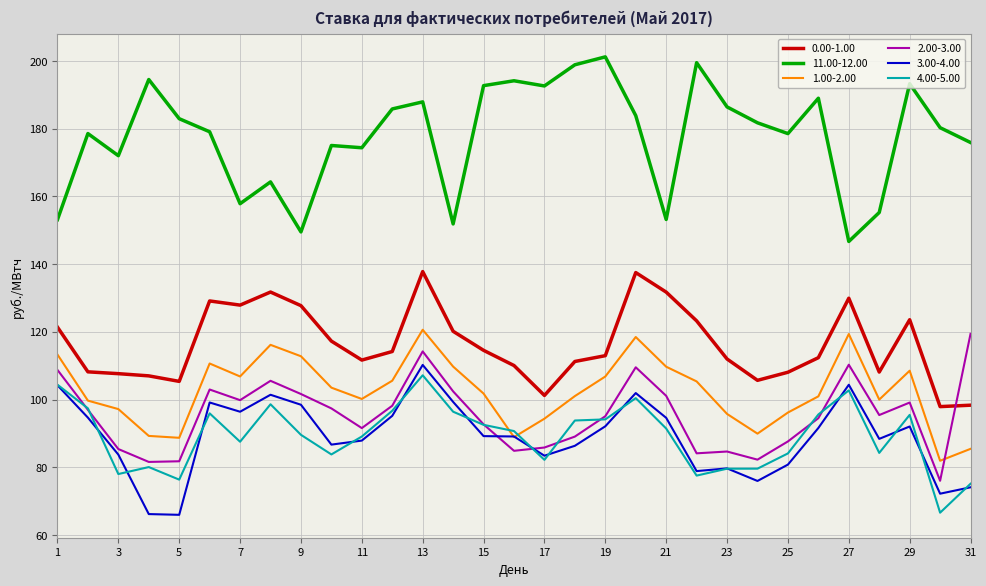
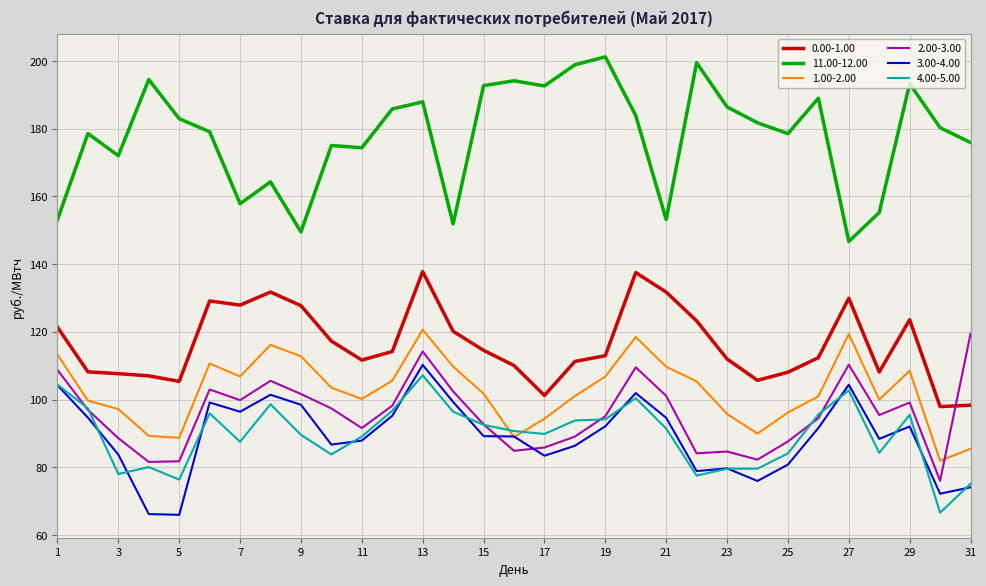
2.00-3.00, 3: 85 -> 89
4.00-5.00, 17: 82 -> 90
